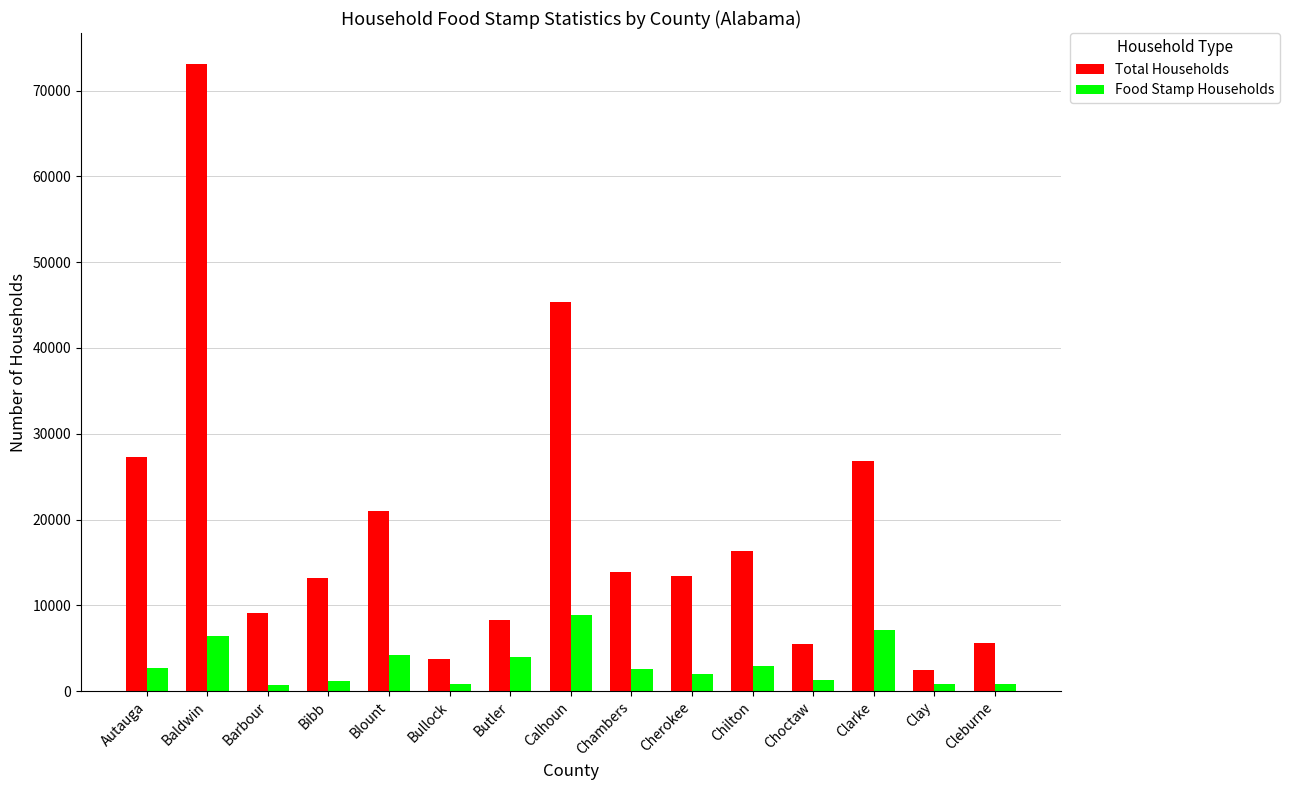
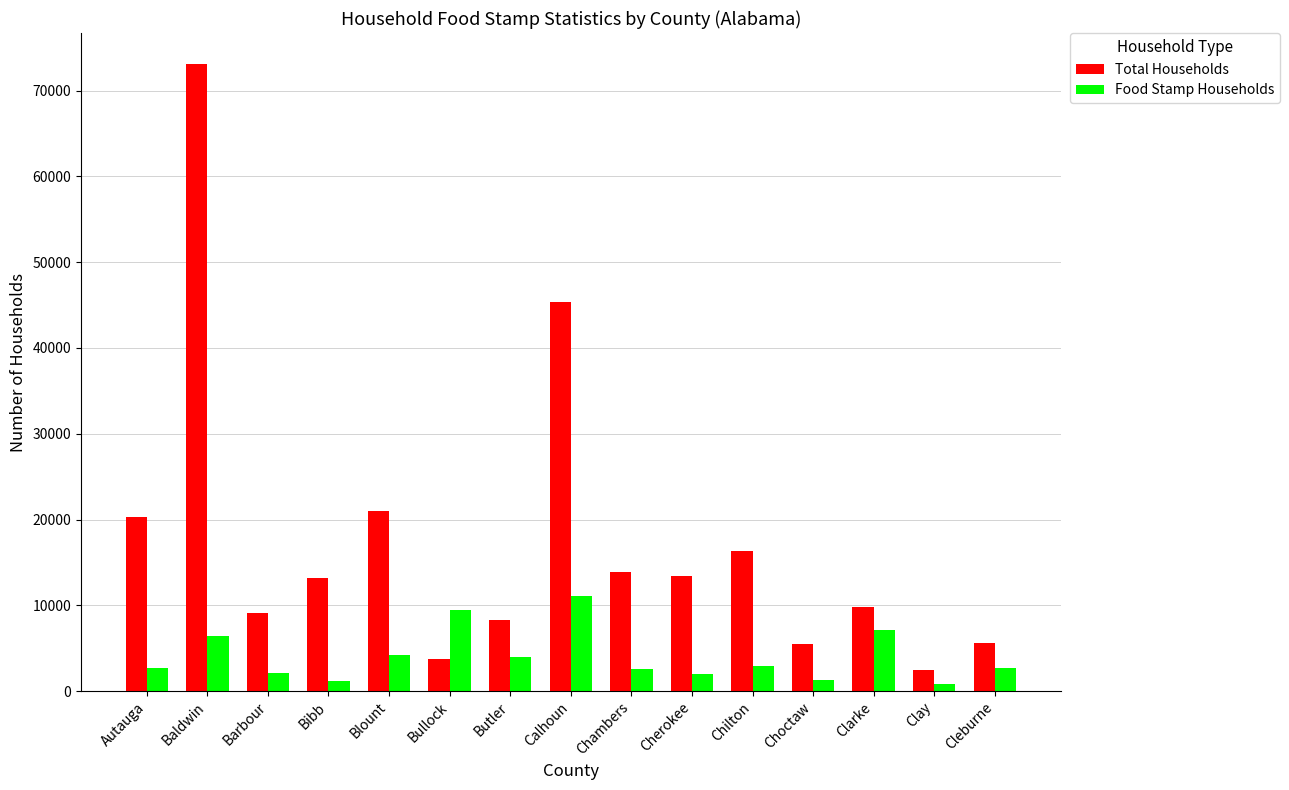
Total Households, Autauga: 27000 -> 20000
Food Stamp Households, Barbour: 1000 -> 2000
Food Stamp Households, Bullock: 1000 -> 9000
Food Stamp Households, Calhoun: 9000 -> 11000
Total Households, Clarke: 27000 -> 10000
Food Stamp Households, Cleburne: 1000 -> 3000
